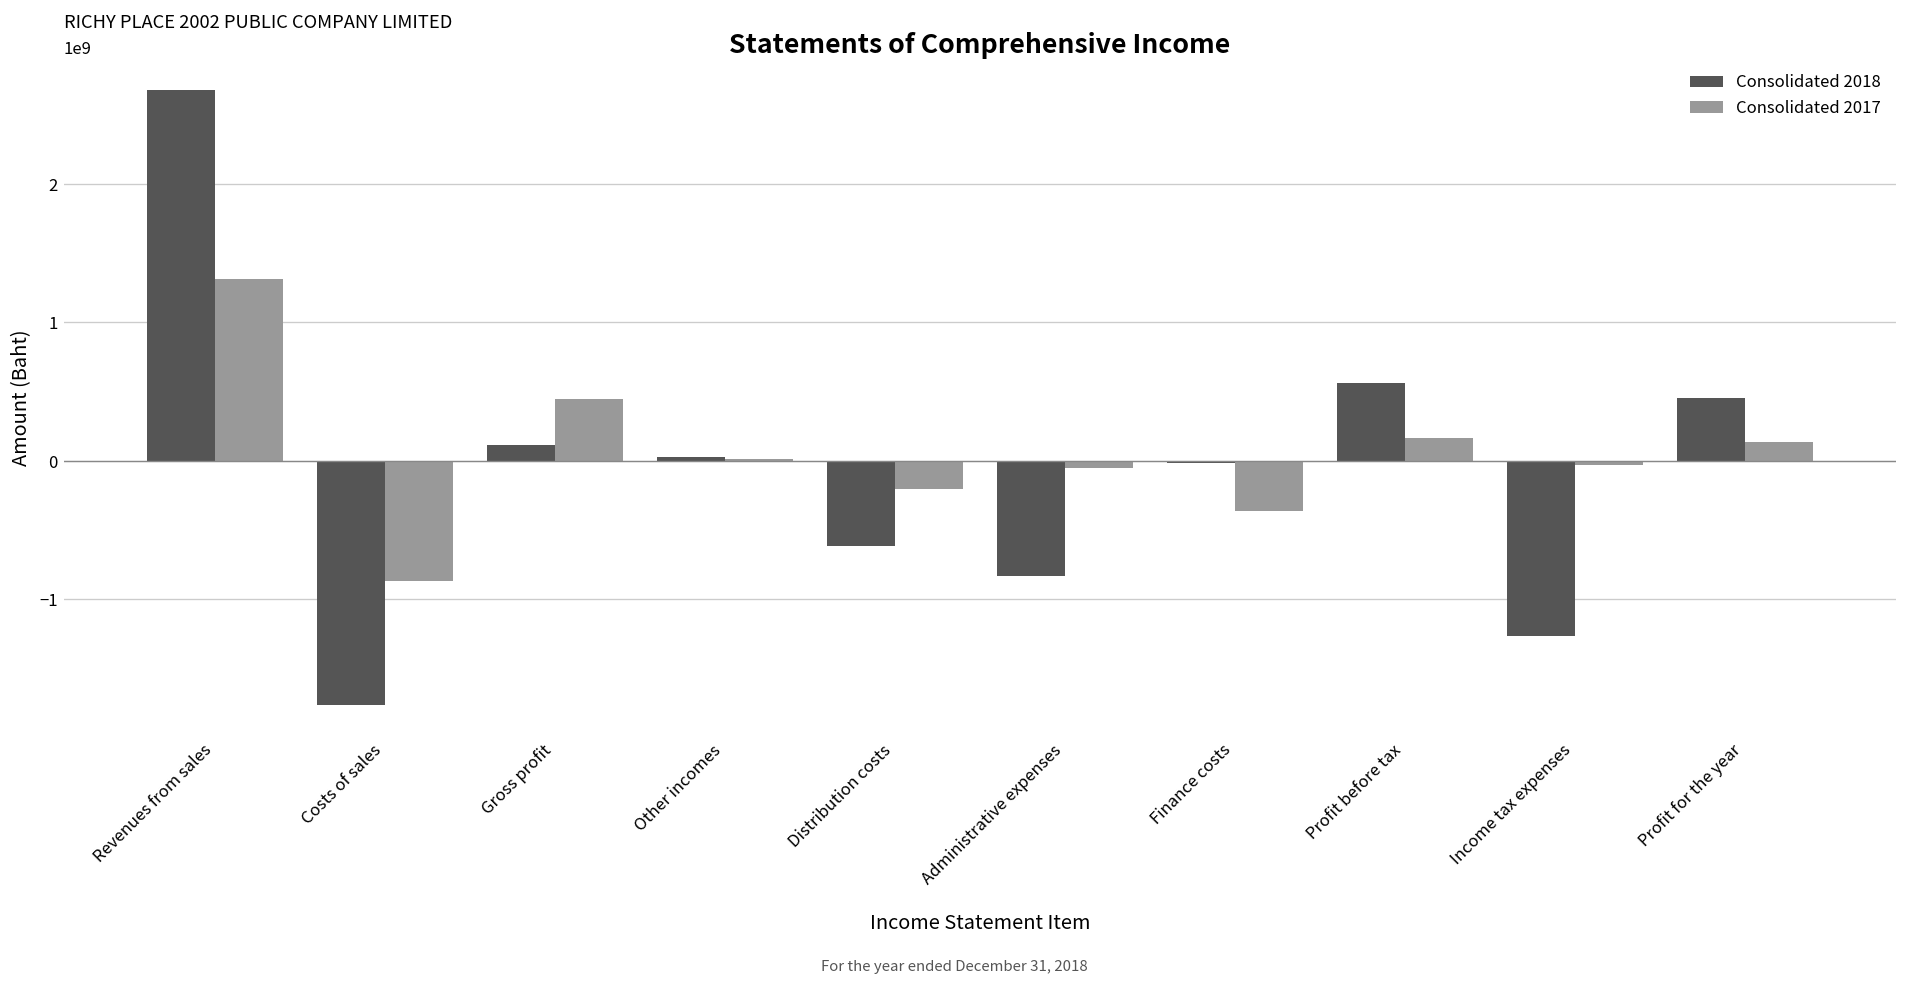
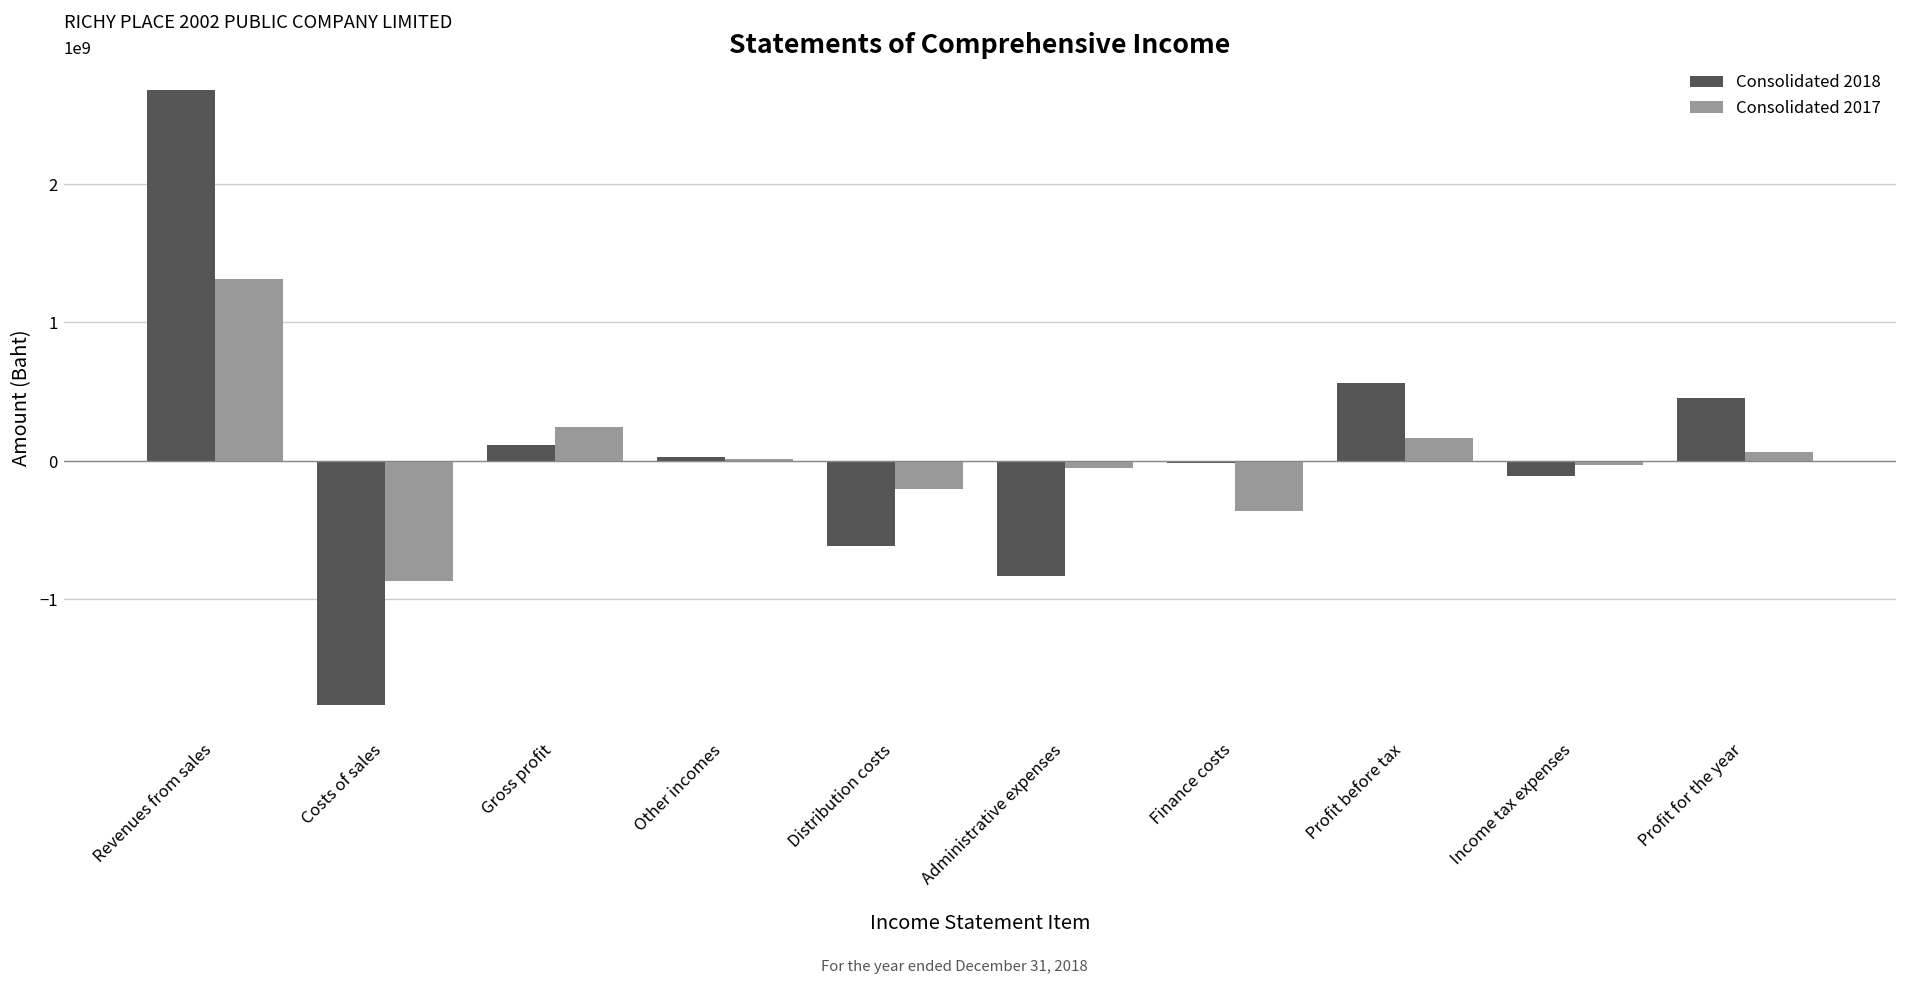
Consolidated 2017, Gross profit: 440000000 -> 240000000
Consolidated 2018, Income tax expenses: -1270000000 -> -110000000
Consolidated 2017, Profit for the year: 130000000 -> 60000000
